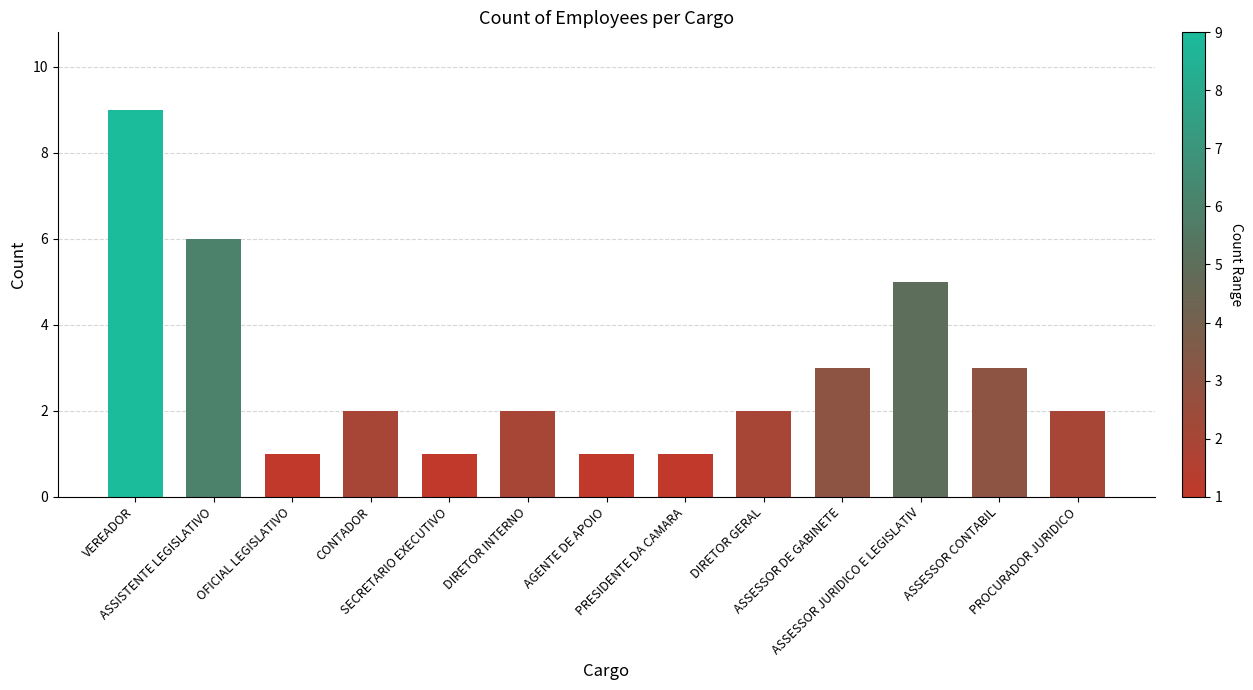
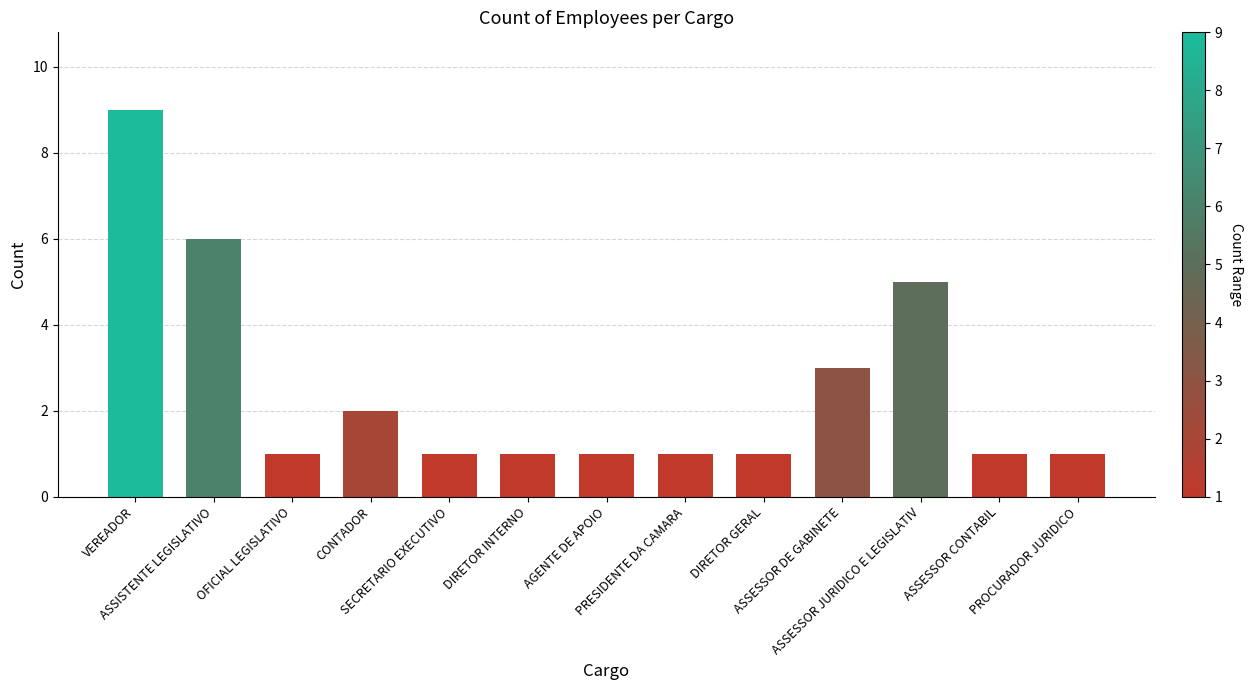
DIRETOR INTERNO: 2 -> 1
DIRETOR GERAL: 2 -> 1
ASSESSOR CONTABIL: 3 -> 1
PROCURADOR JURIDICO: 2 -> 1
